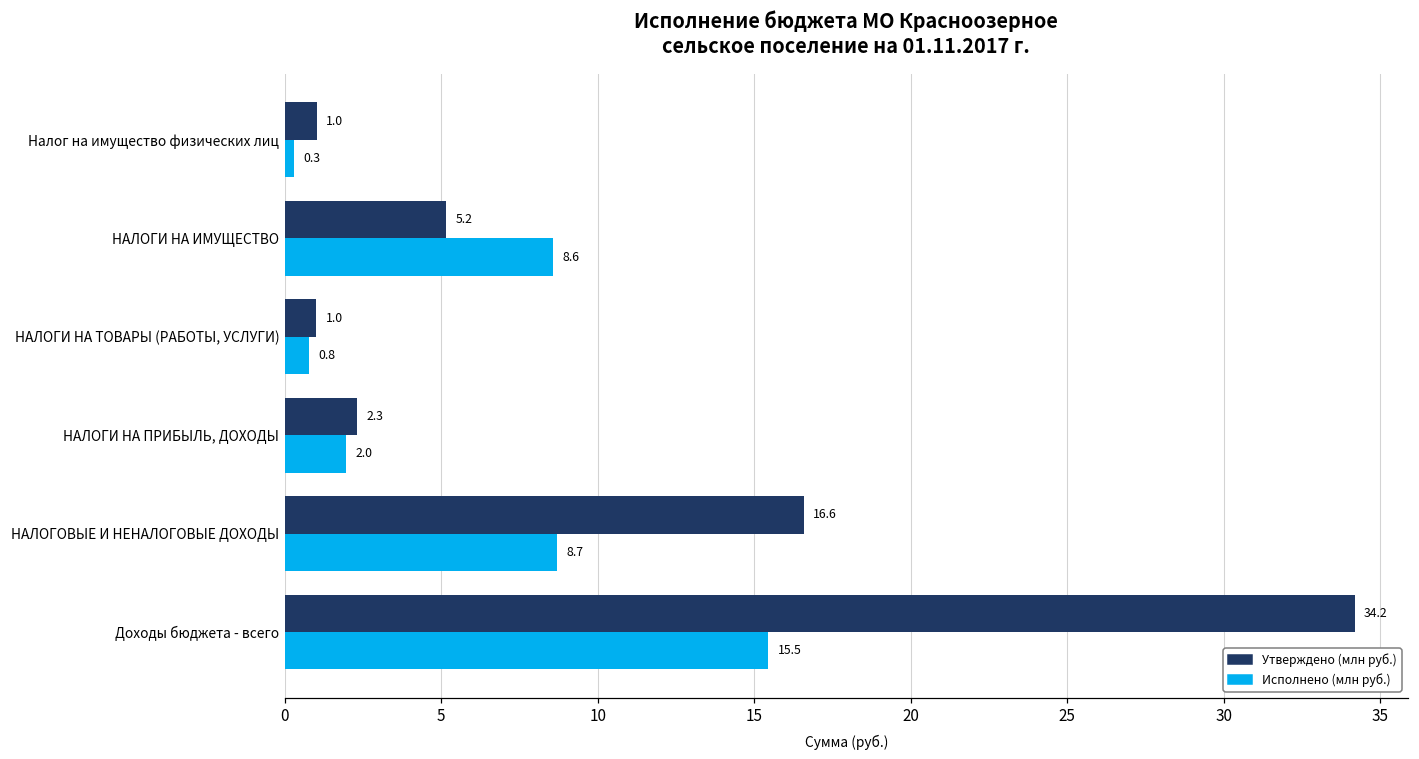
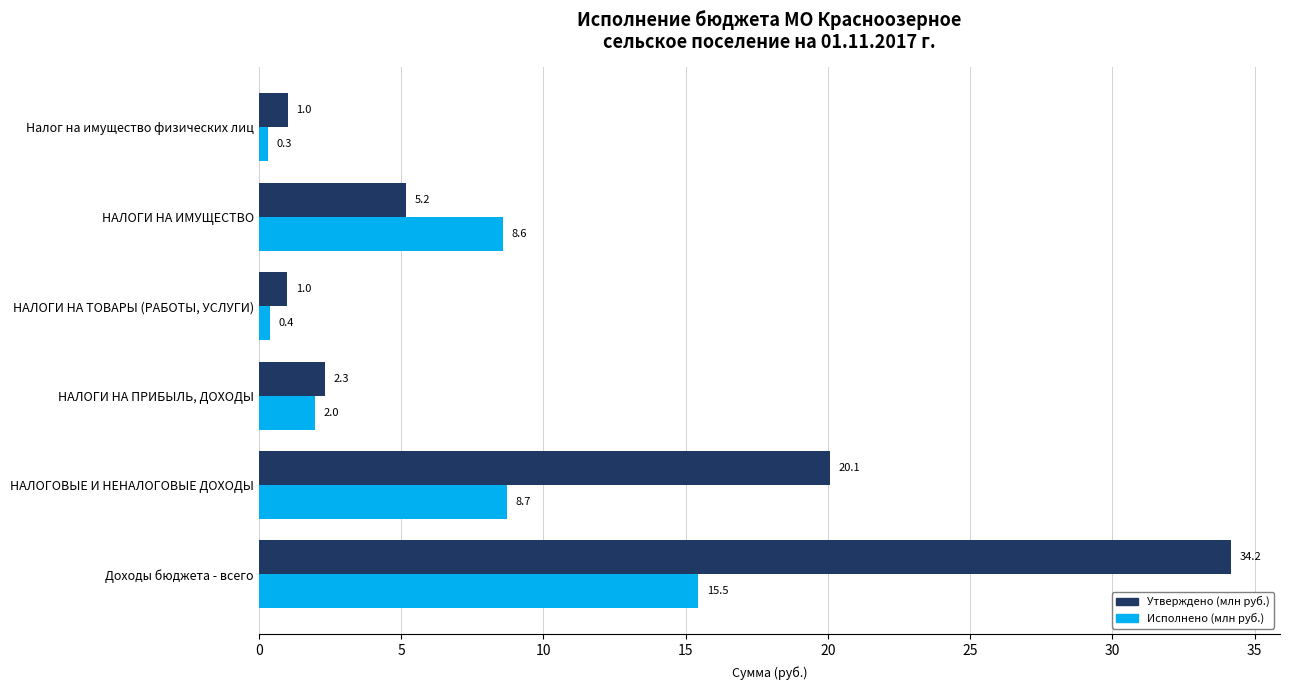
Исполнено (млн руб.), НАЛОГИ НА ТОВАРЫ (РАБОТЫ, УСЛУГИ): 0.8 -> 0.4
Утверждено (млн руб.), НАЛОГОВЫЕ И НЕНАЛОГОВЫЕ ДОХОДЫ: 16.6 -> 20.1
